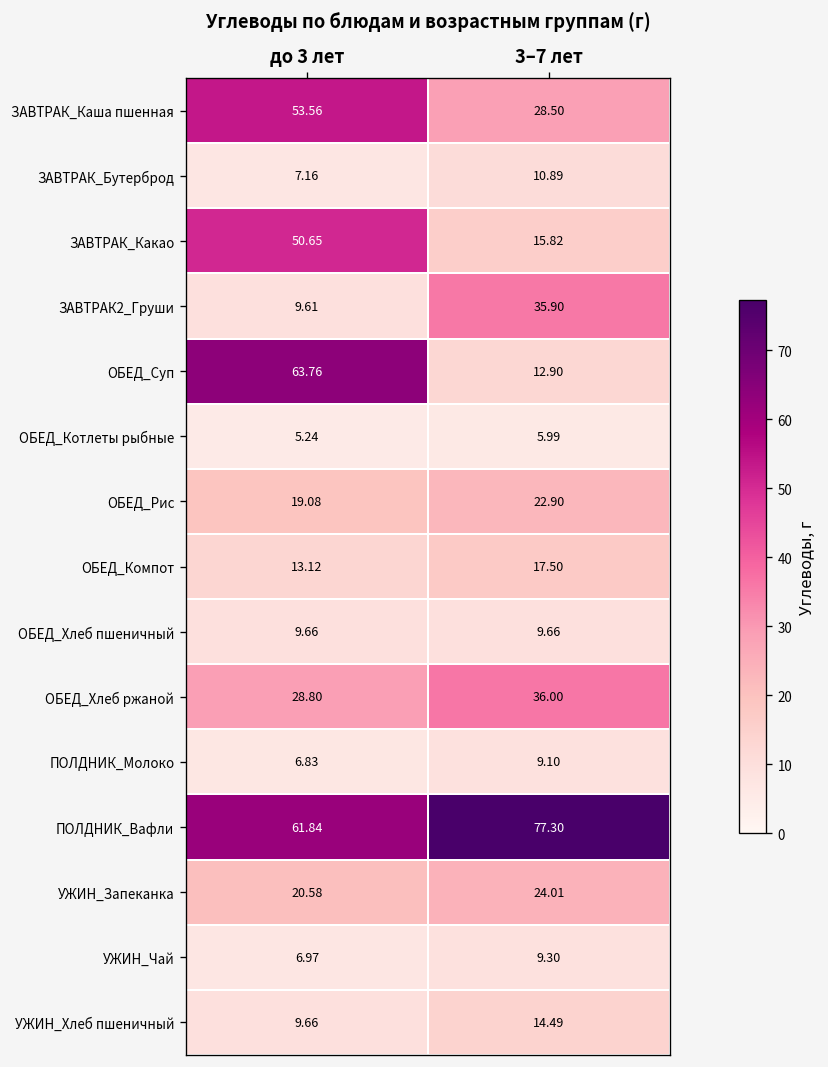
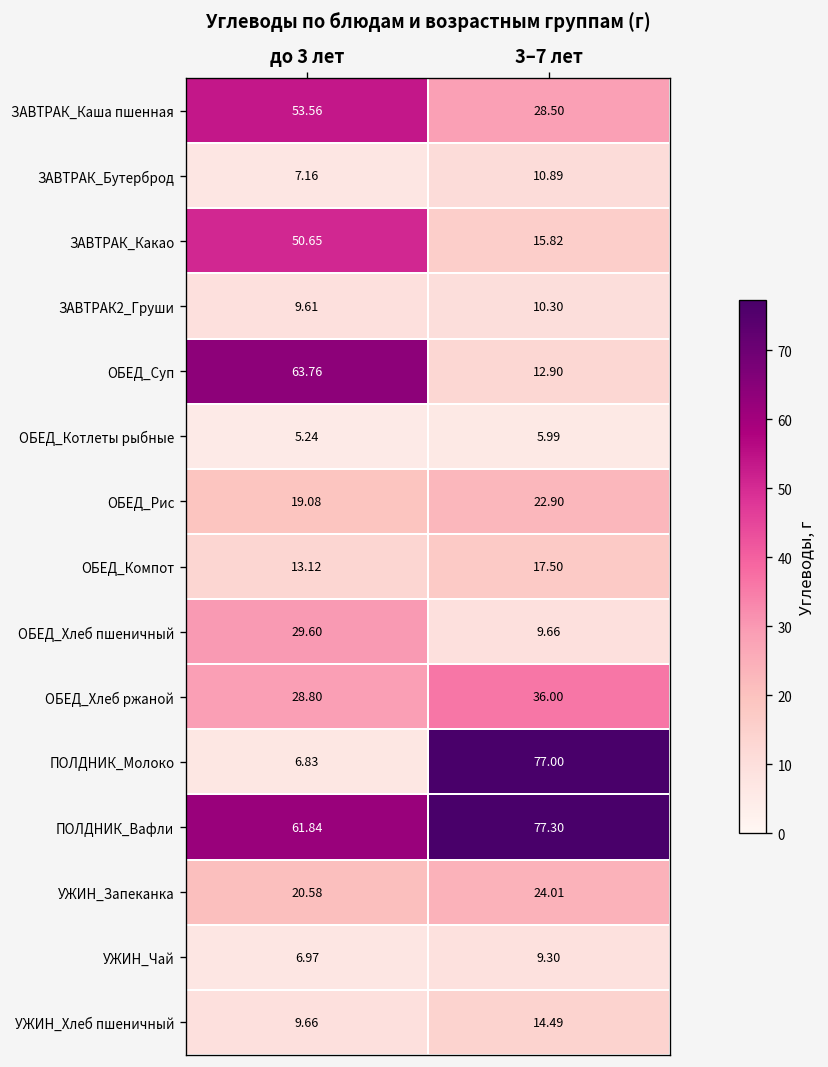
ЗАВТРАК2_Груши, 3–7 лет: 35.90 -> 10.30
ОБЕД_Хлеб пшеничный, до 3 лет: 9.66 -> 29.60
ПОЛДНИК_Молоко, 3–7 лет: 9.10 -> 77.00
